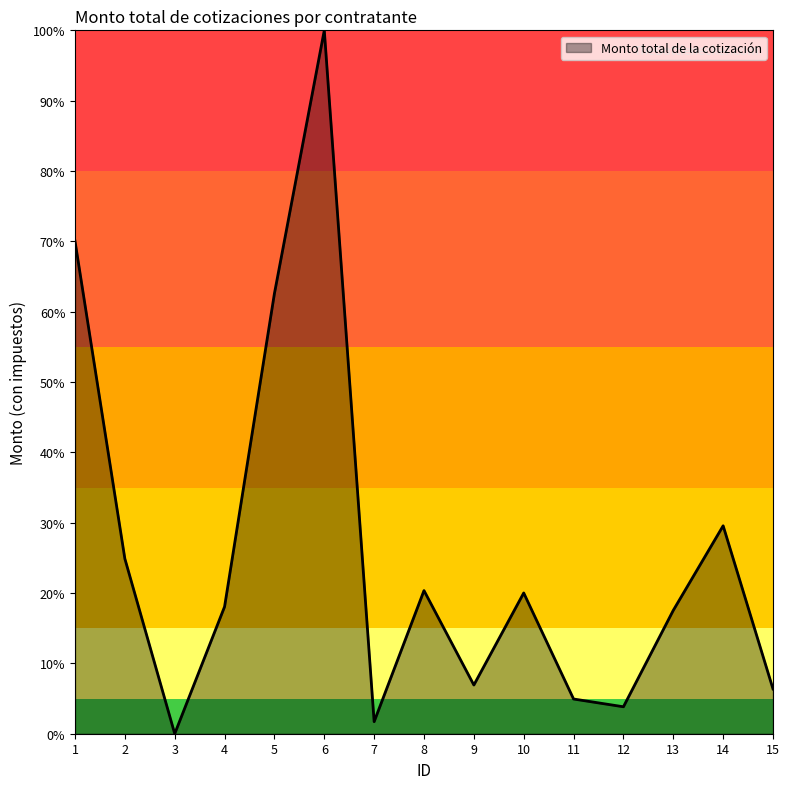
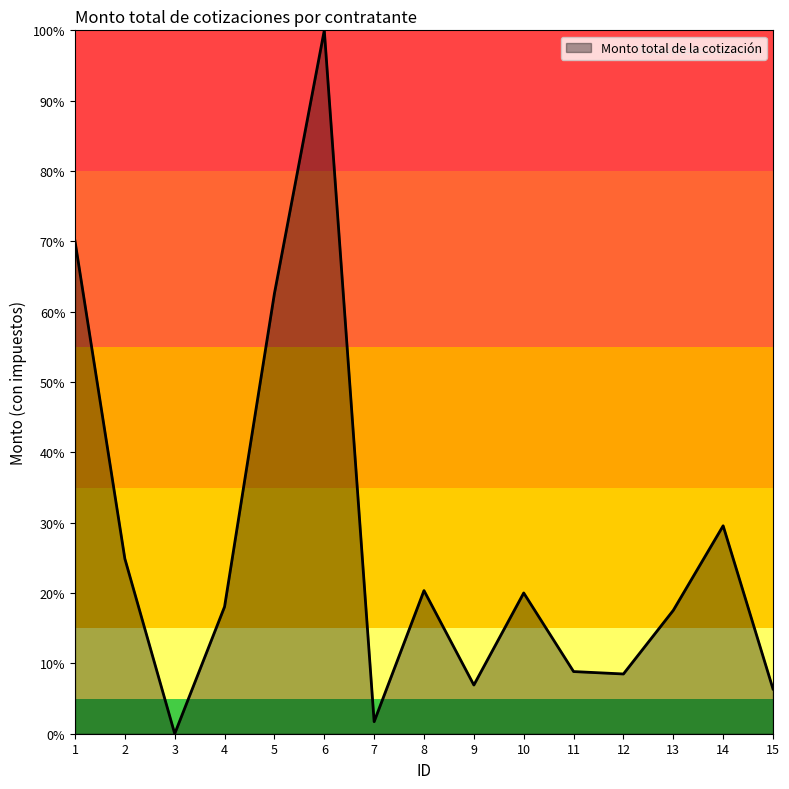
11: 5% -> 9%
12: 4% -> 8%
